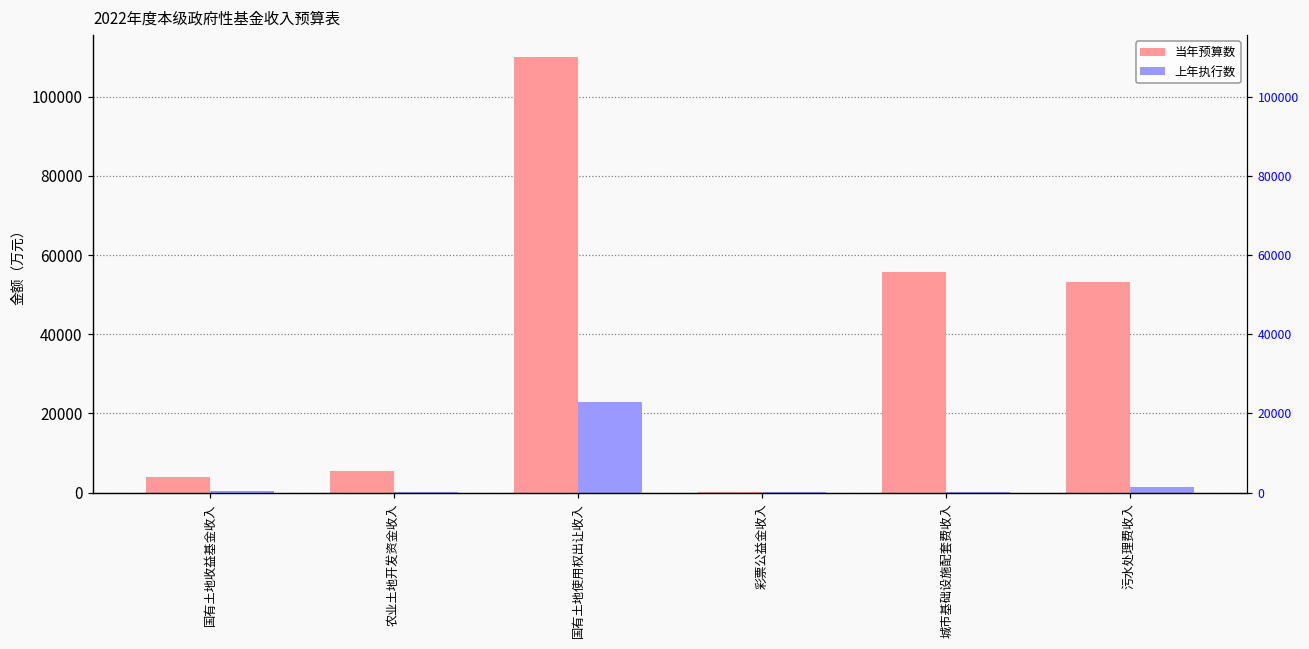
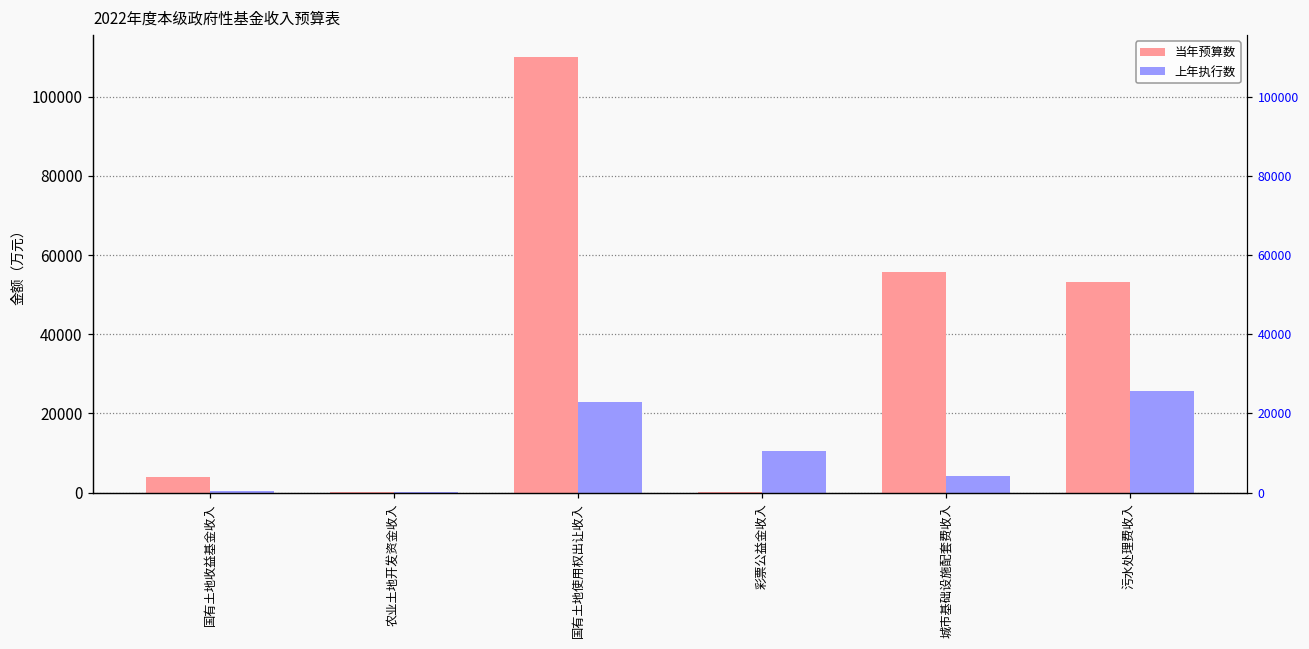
当年预算数, 农业土地开发资金收入: 5000 -> 0
上年执行数, 彩票公益金收入: 0 -> 11000
上年执行数, 城市基础设施配套费收入: 0 -> 4000
上年执行数, 污水处理费收入: 1000 -> 26000
